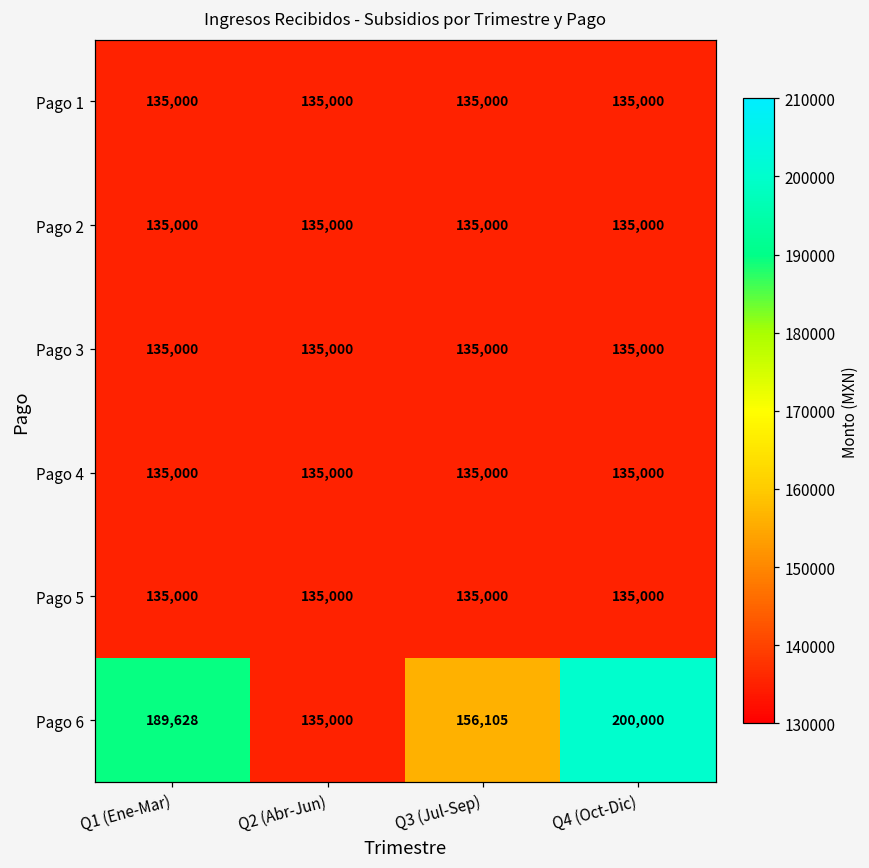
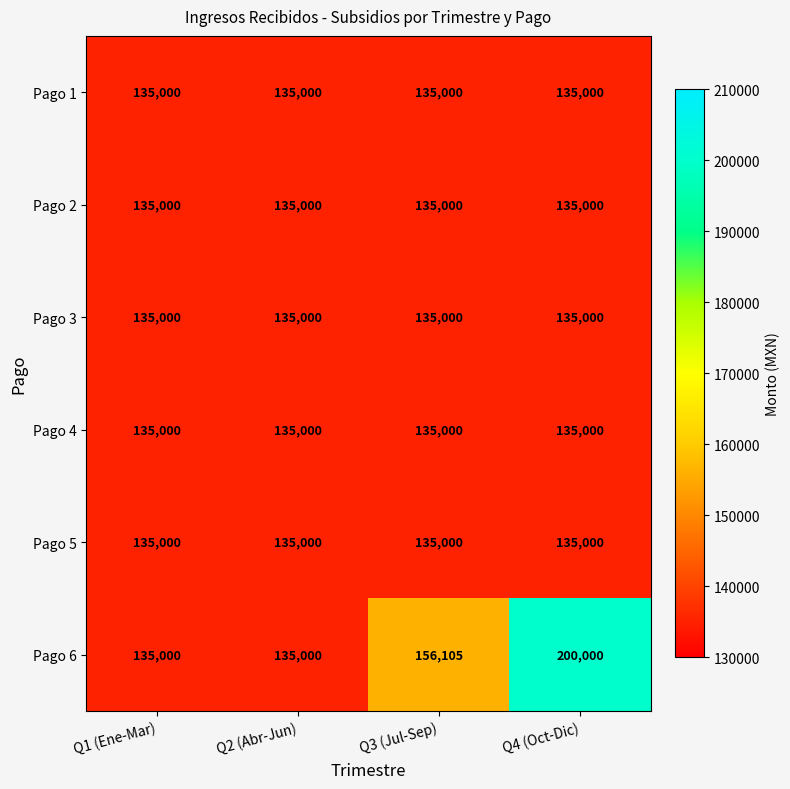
Pago 6, Q1 (Ene-Mar): 189,628 -> 135,000
